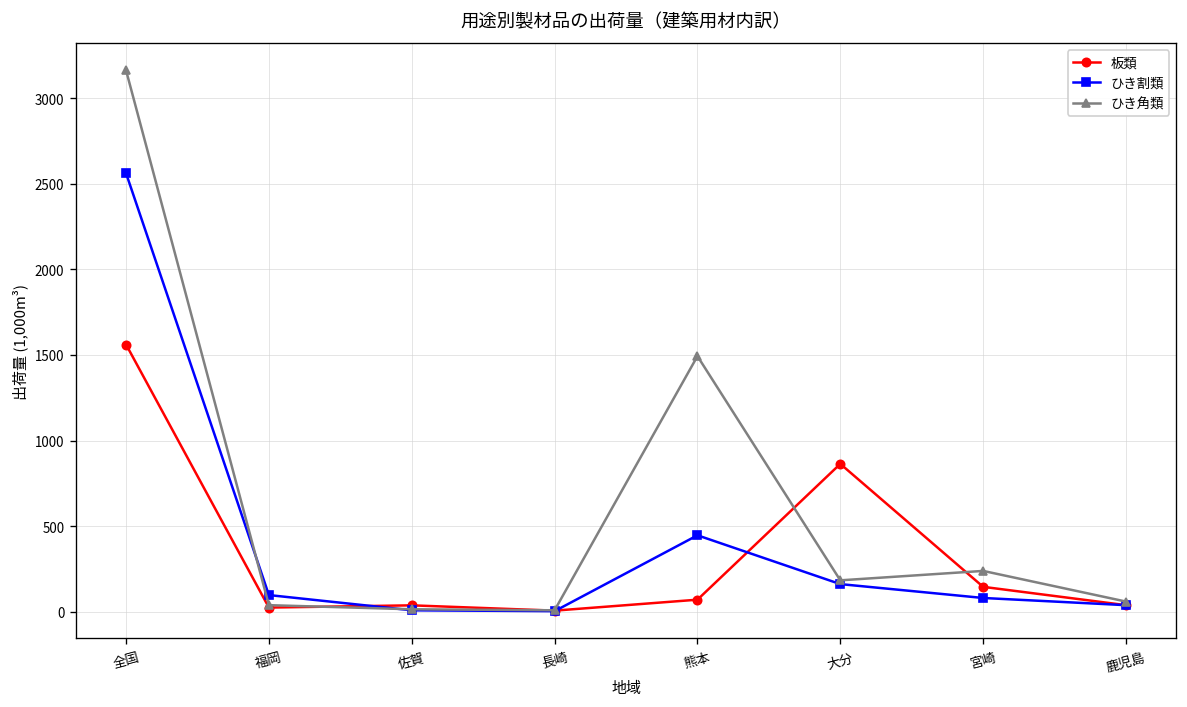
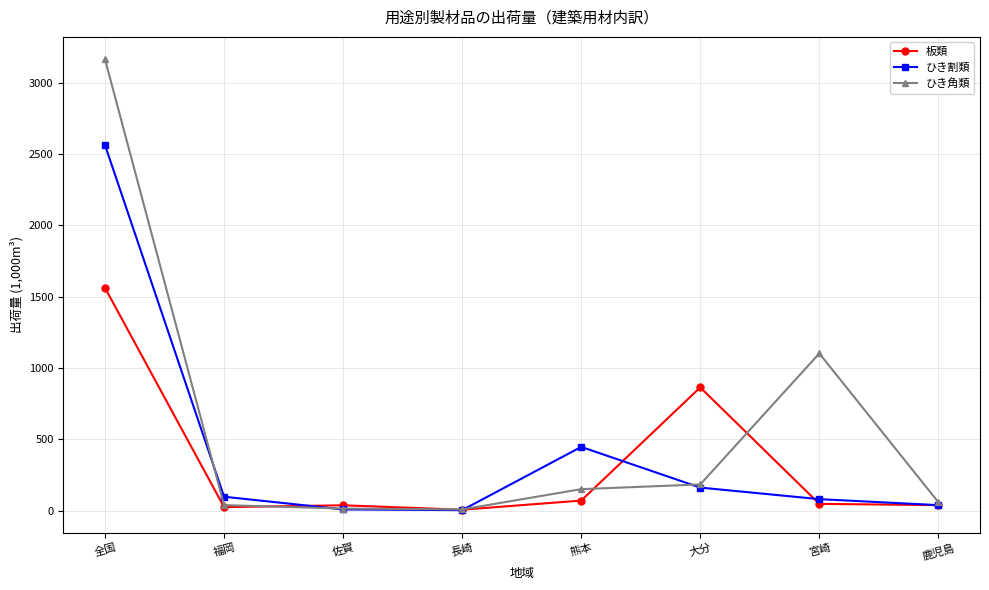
ひき角類, 熊本: 1490 -> 150
板類, 宮崎: 150 -> 50
ひき角類, 宮崎: 240 -> 1100
